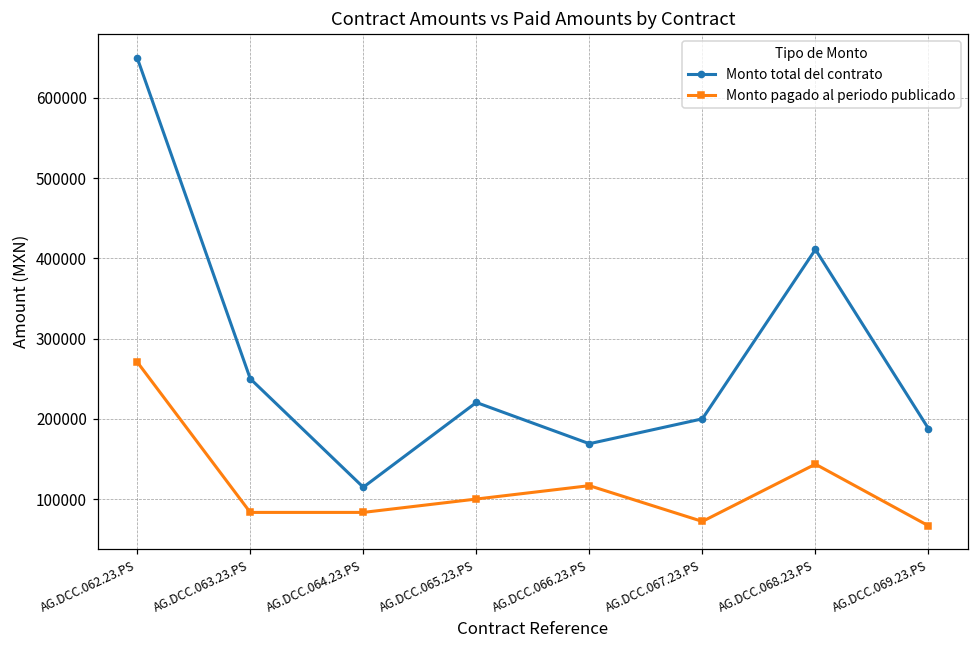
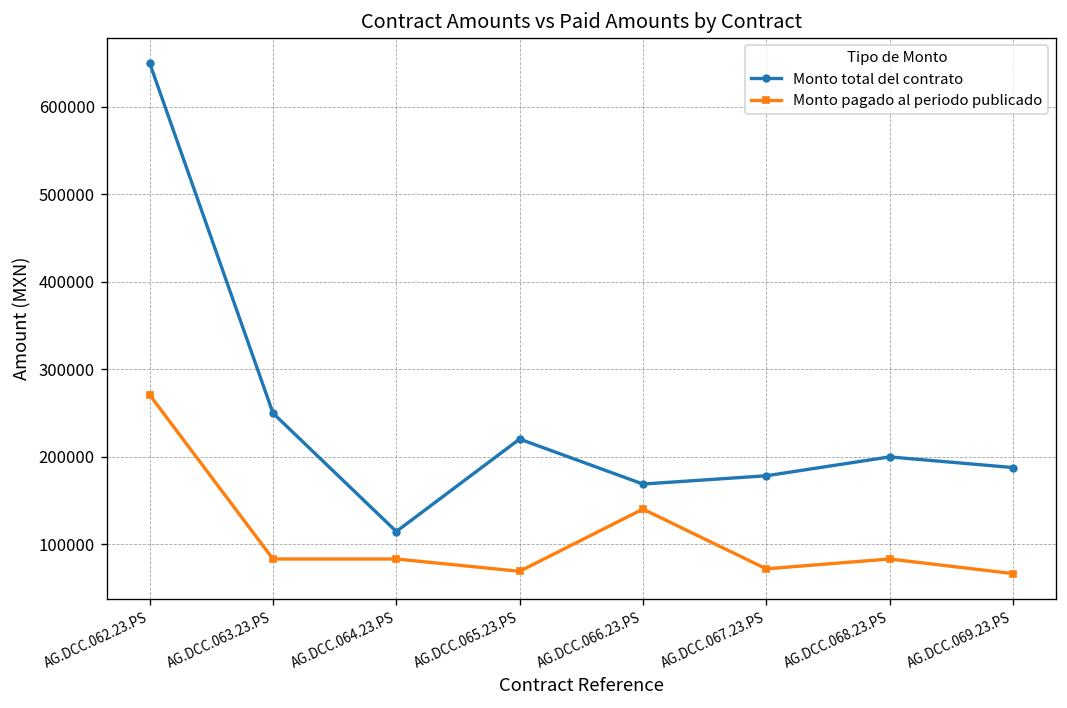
Monto pagado al periodo publicado, AG.DCC.065.23.PS: 100000 -> 70000
Monto pagado al periodo publicado, AG.DCC.066.23.PS: 120000 -> 140000
Monto total del contrato, AG.DCC.067.23.PS: 200000 -> 180000
Monto total del contrato, AG.DCC.068.23.PS: 410000 -> 200000
Monto pagado al periodo publicado, AG.DCC.068.23.PS: 140000 -> 80000
